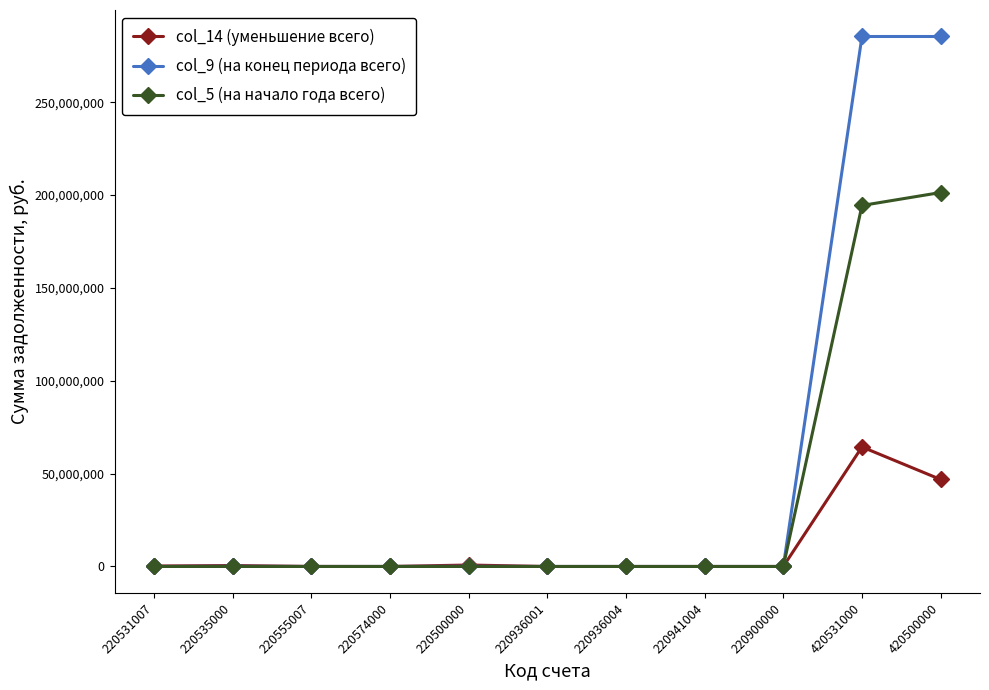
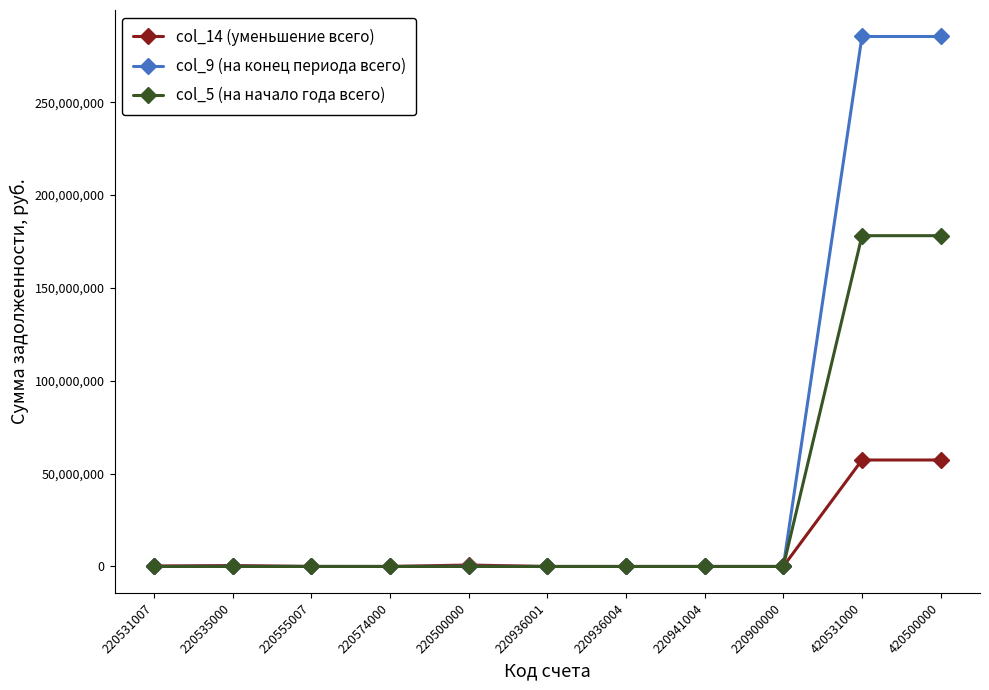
col_14 (уменьшение всего), 420531000: 64,000,000 -> 57,000,000
col_5 (на начало года всего), 420531000: 194,000,000 -> 178,000,000
col_14 (уменьшение всего), 420500000: 47,000,000 -> 57,000,000
col_5 (на начало года всего), 420500000: 201,000,000 -> 178,000,000
